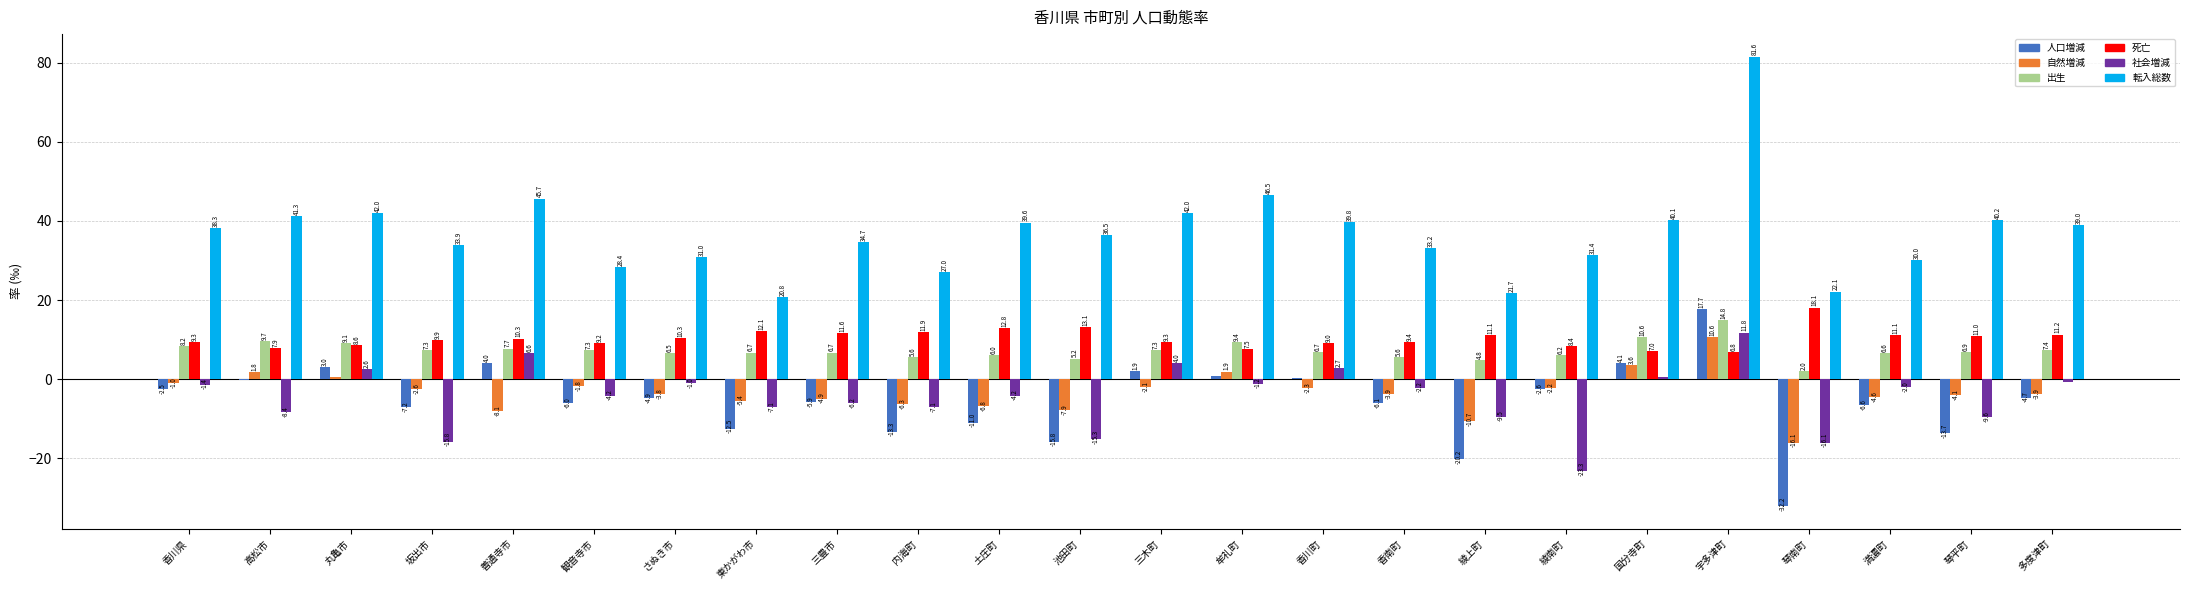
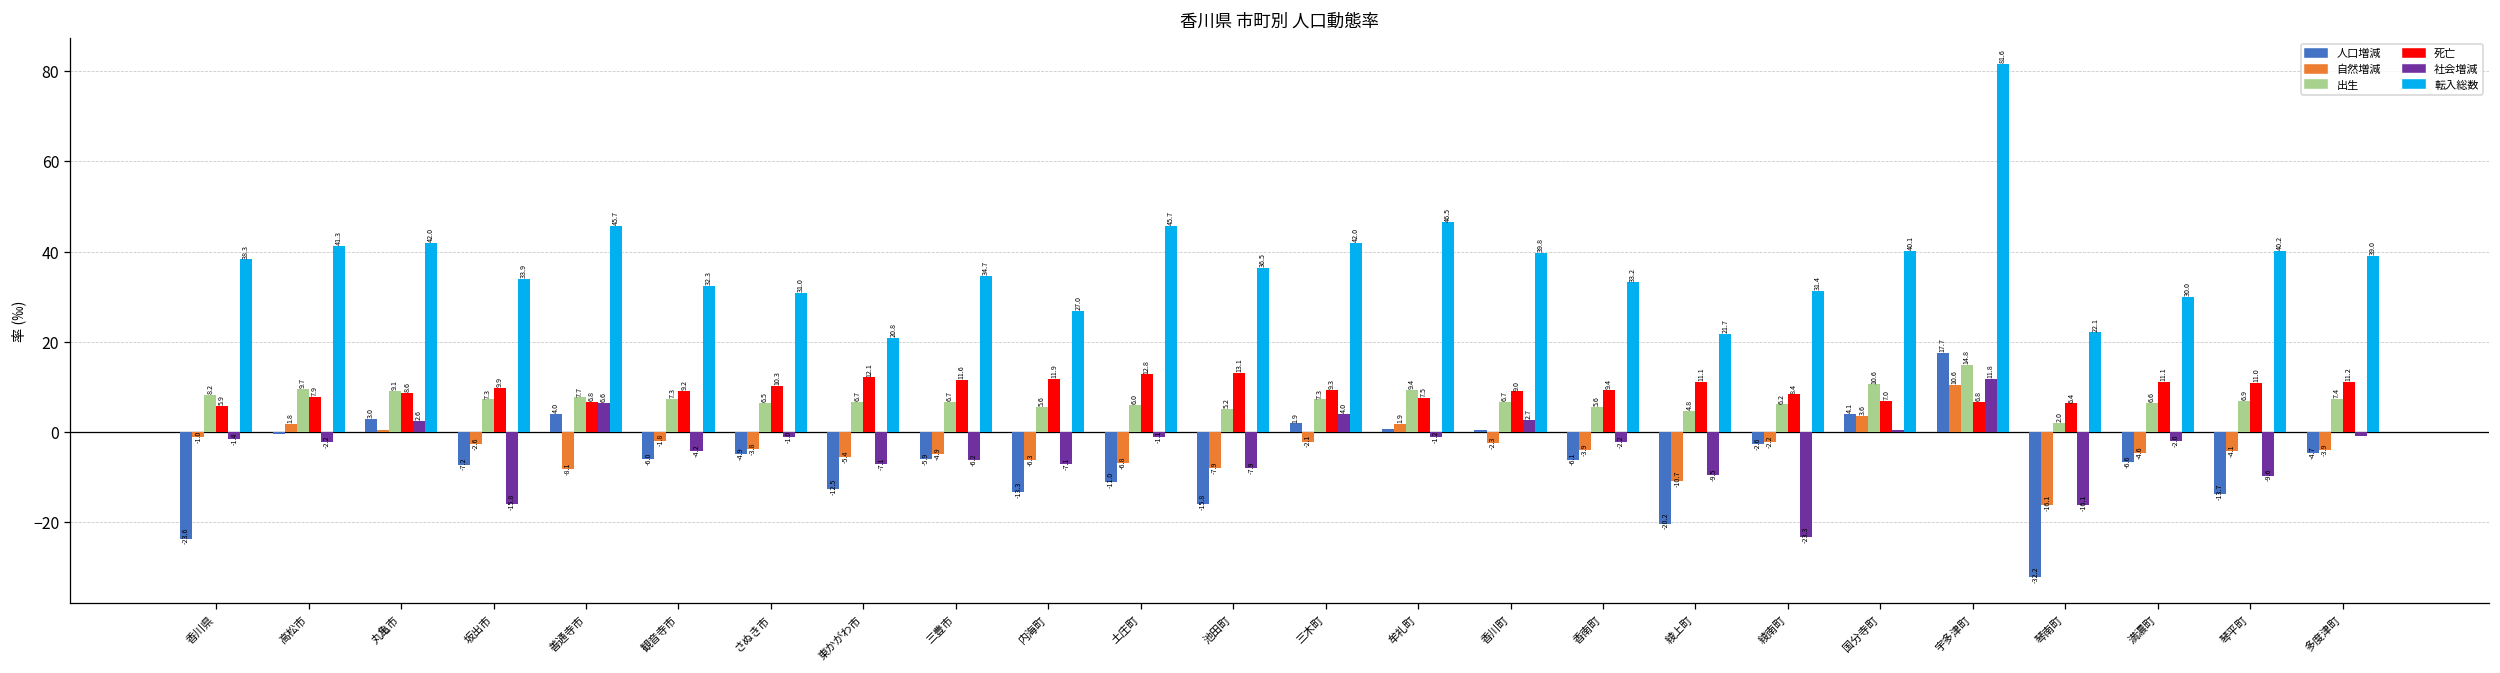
人口増減, 香川県: -2.5 -> -23.6
死亡, 香川県: 9.3 -> 5.9
社会増減, 高松市: -8.4 -> -2.2
死亡, 善通寺市: 10.3 -> 6.8
転入総数, 観音寺市: 28.4 -> 32.3
社会増減, 土庄町: -4.2 -> -1.1
転入総数, 土庄町: 39.6 -> 45.7
社会増減, 池田町: -15.3 -> -7.9
死亡, 琴南町: 18.1 -> 6.4
